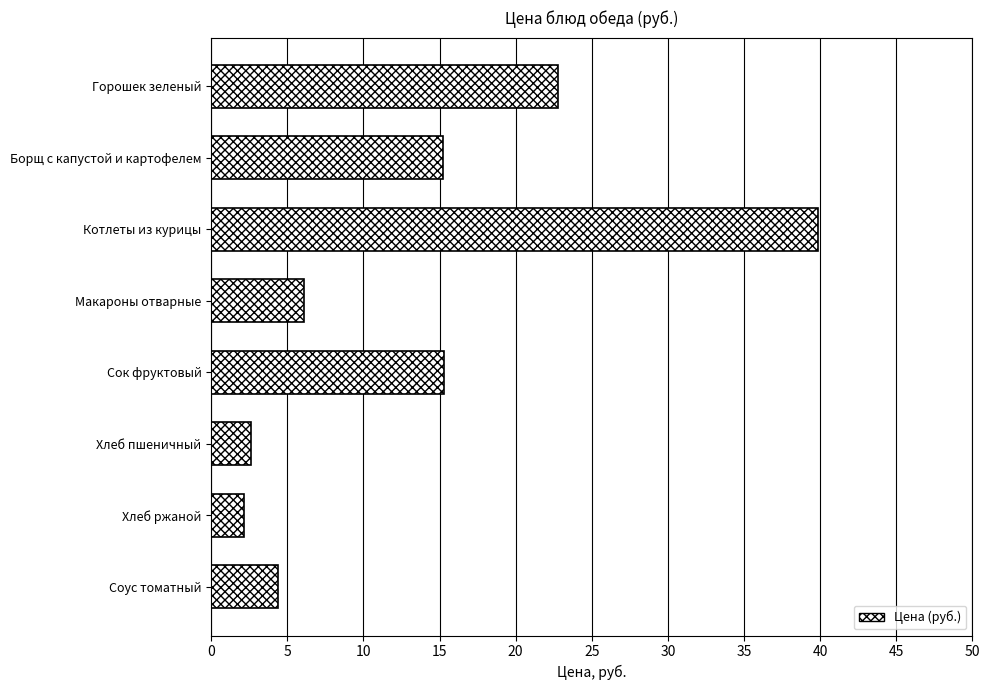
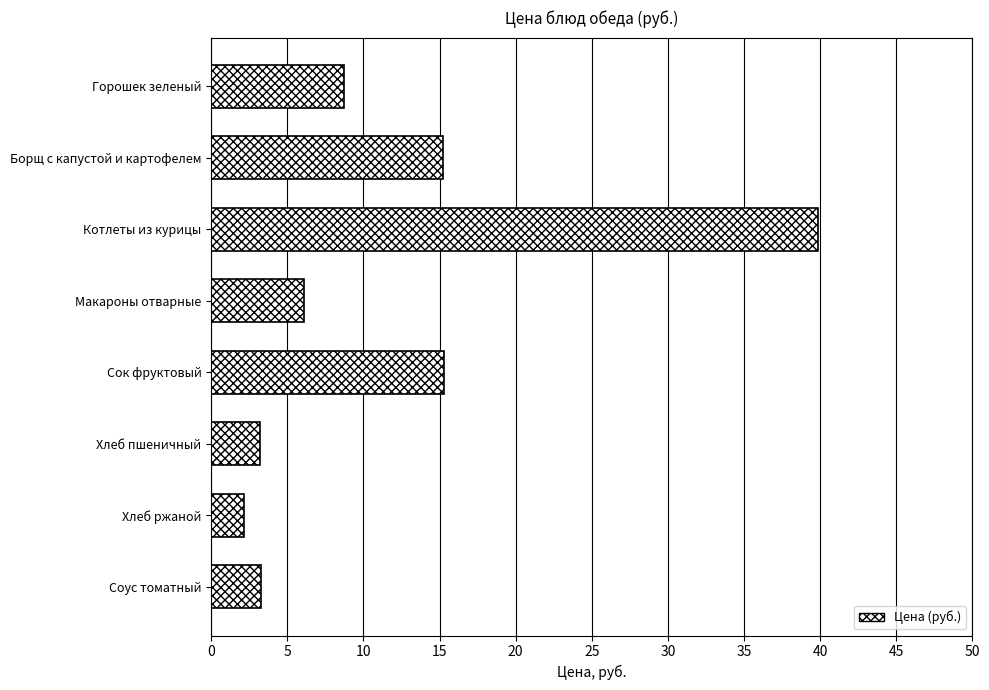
Горошек зеленый: 22.8 -> 8.8
Хлеб пшеничный: 2.6 -> 3.2
Соус томатный: 4.4 -> 3.3
